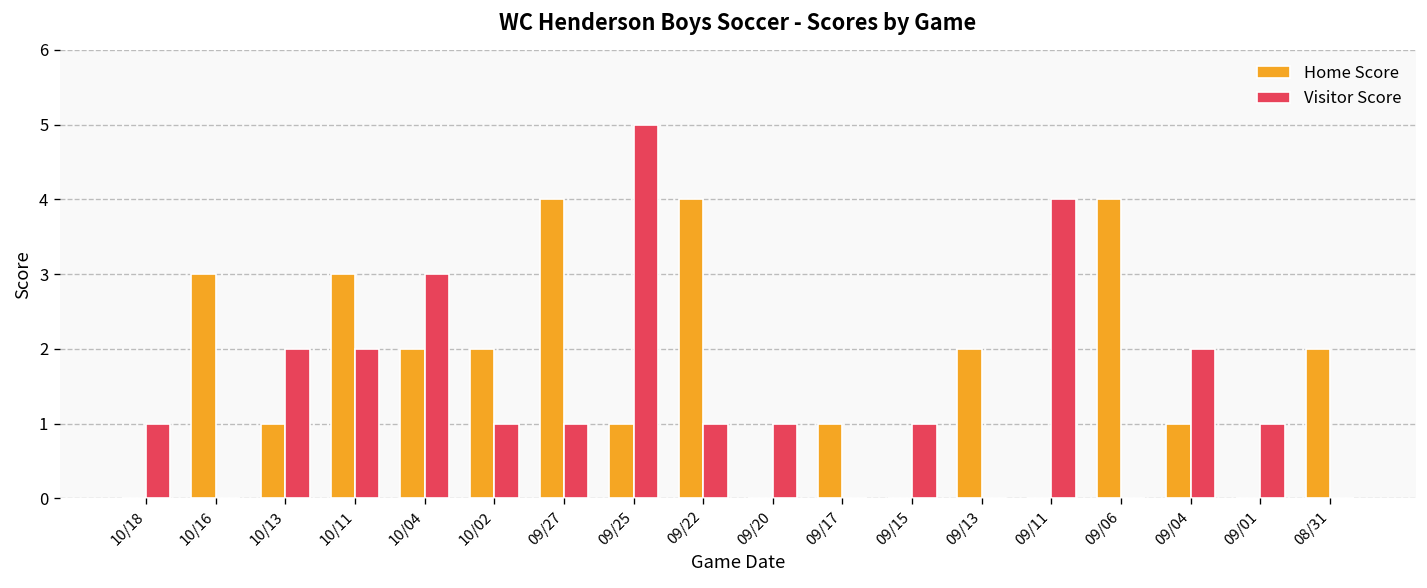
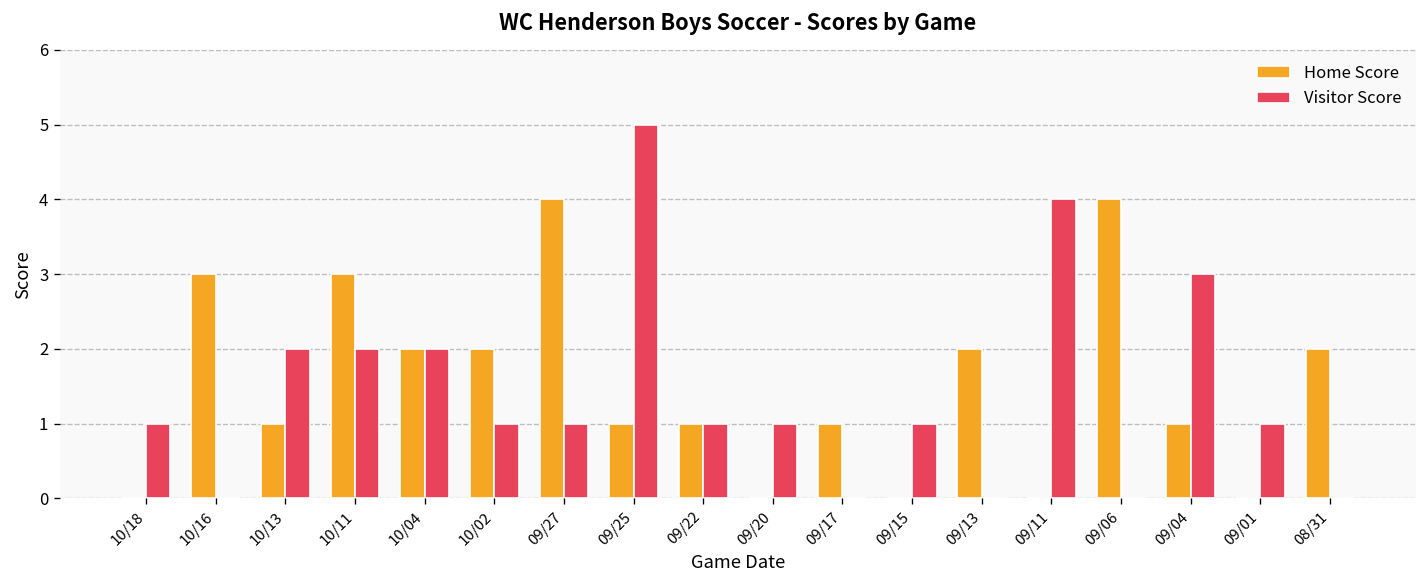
Visitor Score, 10/04: 3 -> 2
Home Score, 09/22: 4 -> 1
Visitor Score, 09/04: 2 -> 3
